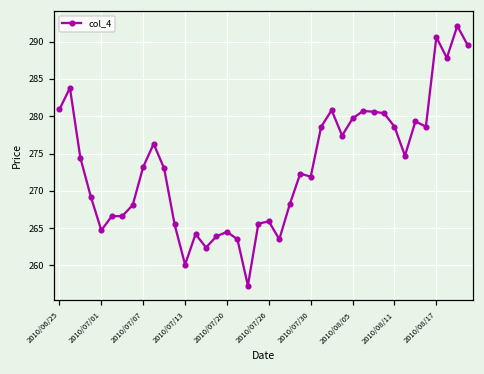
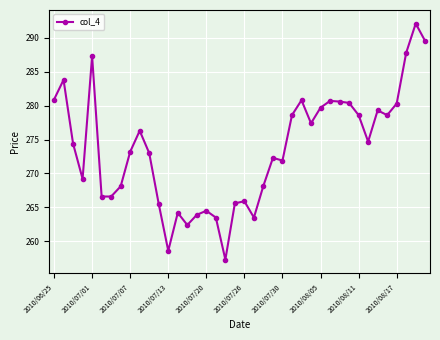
2010/07/01: 265 -> 287
2010/07/13: 260 -> 259
2010/08/17: 291 -> 280
